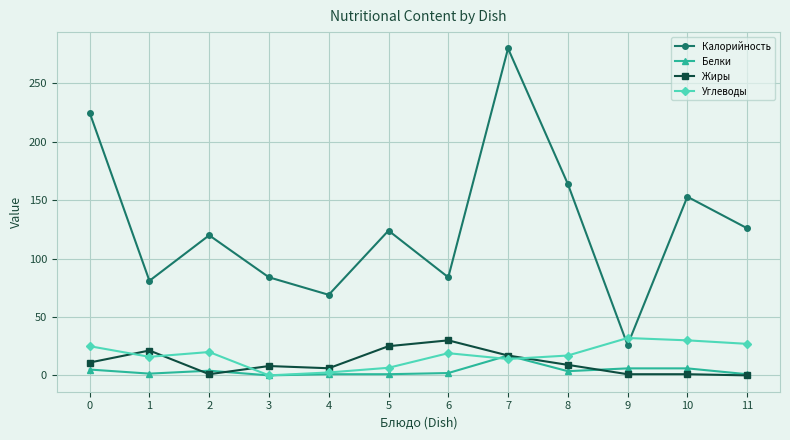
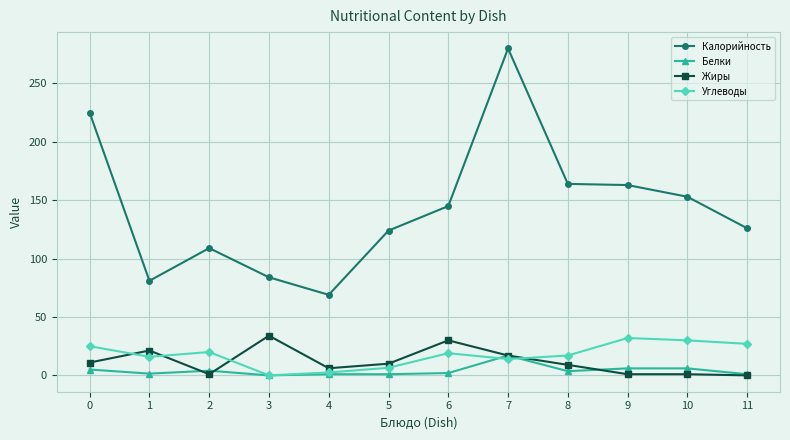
Калорийность, 2: 120 -> 109
Жиры, 3: 8 -> 34
Жиры, 5: 25 -> 10
Калорийность, 6: 84 -> 145
Калорийность, 9: 26 -> 163
